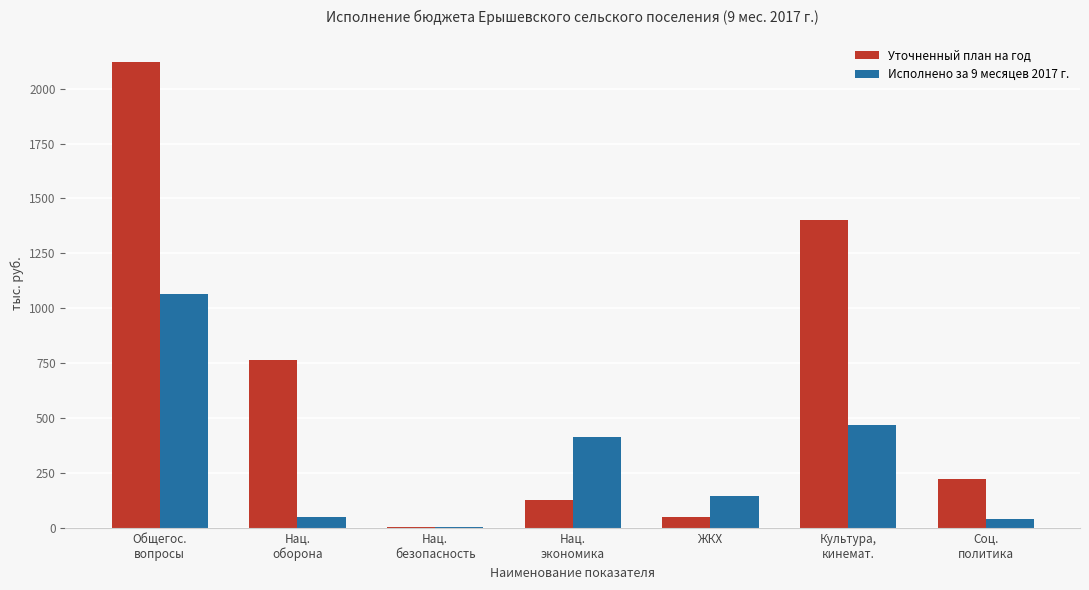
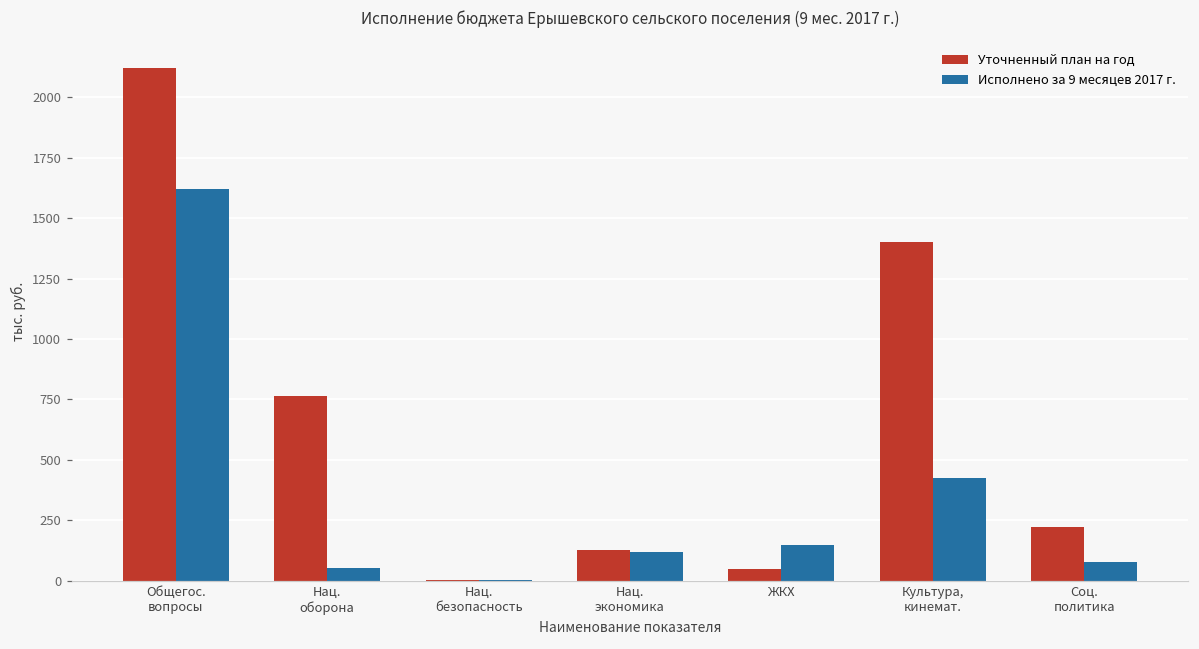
Исполнено за 9 месяцев 2017 г., Общегос. вопросы: 1060 -> 1620
Исполнено за 9 месяцев 2017 г., Нац. экономика: 410 -> 120
Исполнено за 9 месяцев 2017 г., Культура, кинемат.: 470 -> 430
Исполнено за 9 месяцев 2017 г., Соц. политика: 40 -> 80
